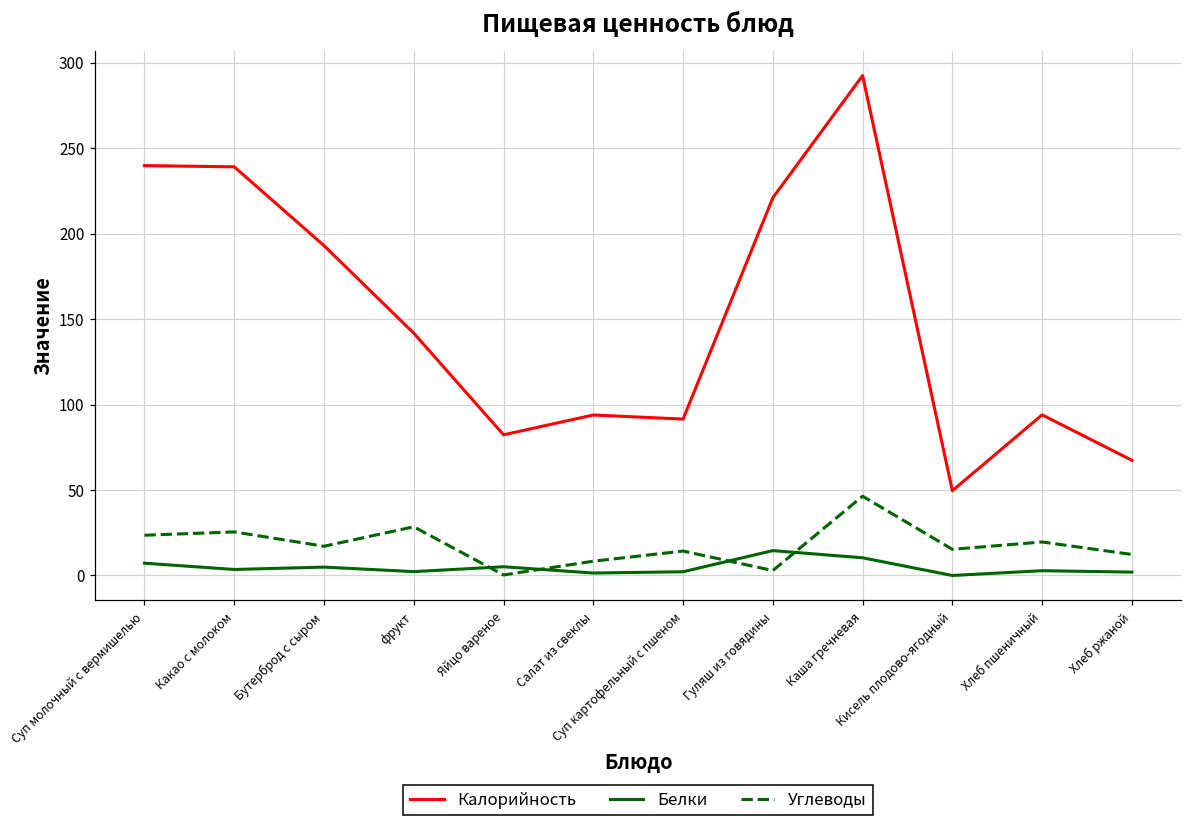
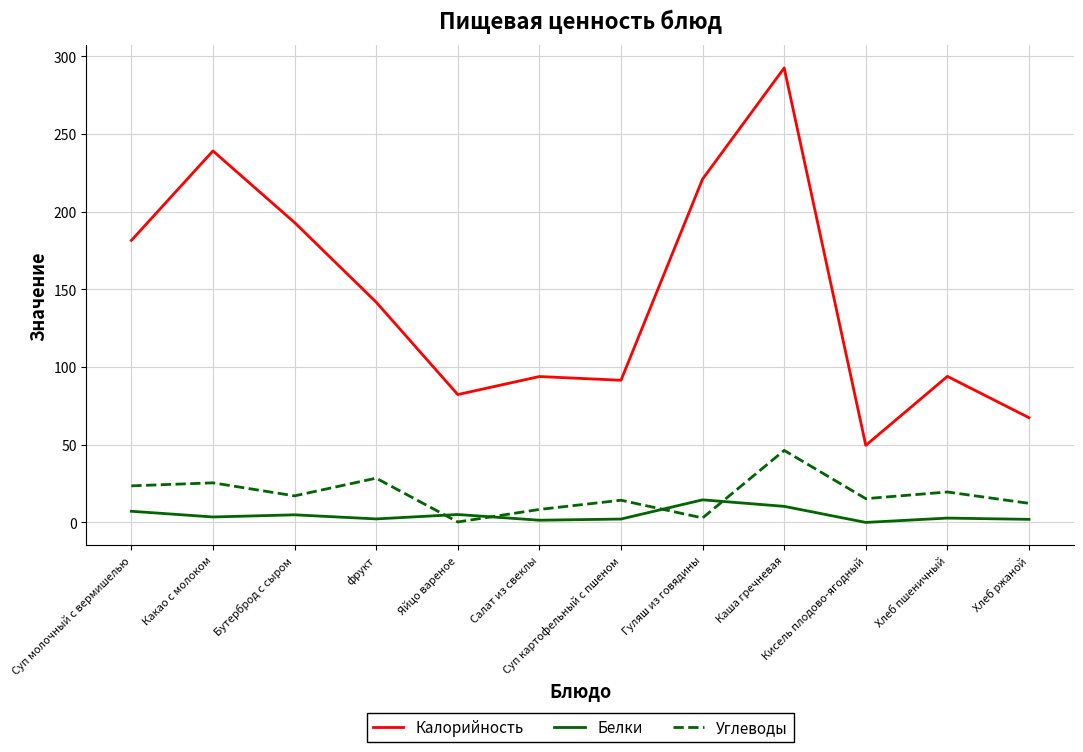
Калорийность, Суп молочный с вермишелью: 240 -> 182
